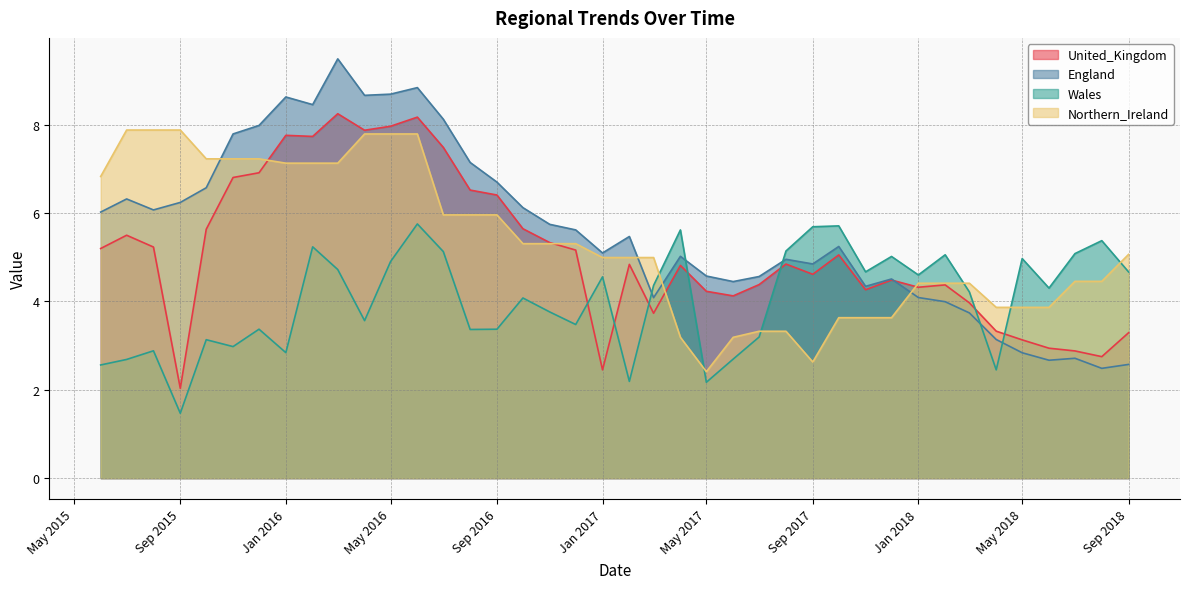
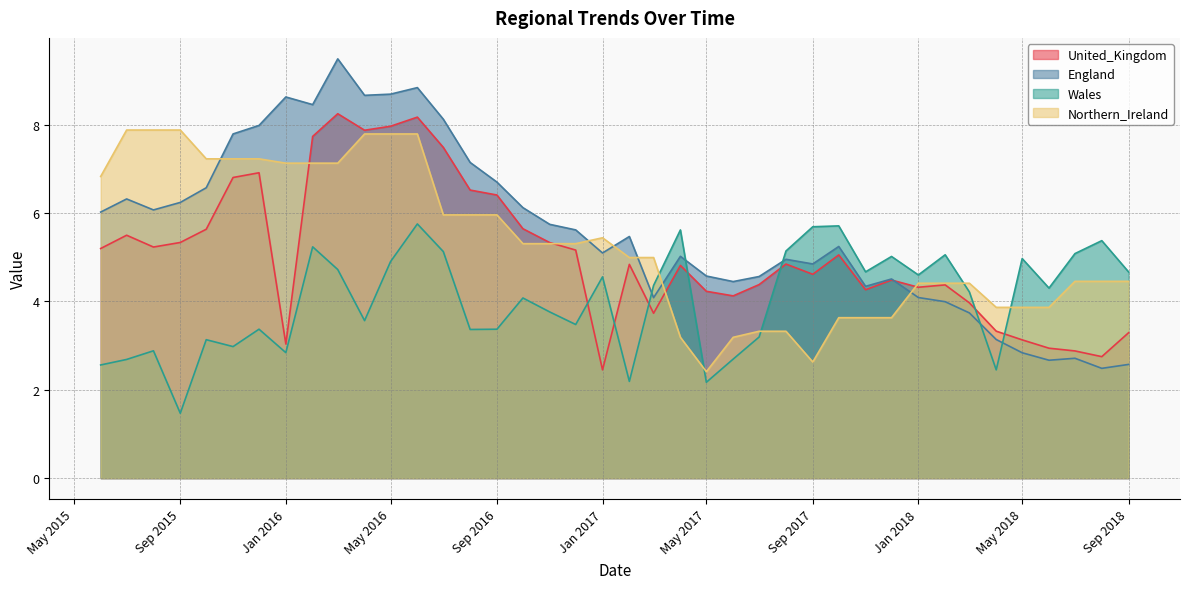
United_Kingdom, Sep 2015: 2.0 -> 5.3
United_Kingdom, Jan 2016: 7.8 -> 3.0
Northern_Ireland, Jan 2017: 5.0 -> 5.4
Northern_Ireland, Sep 2018: 5.1 -> 4.5
